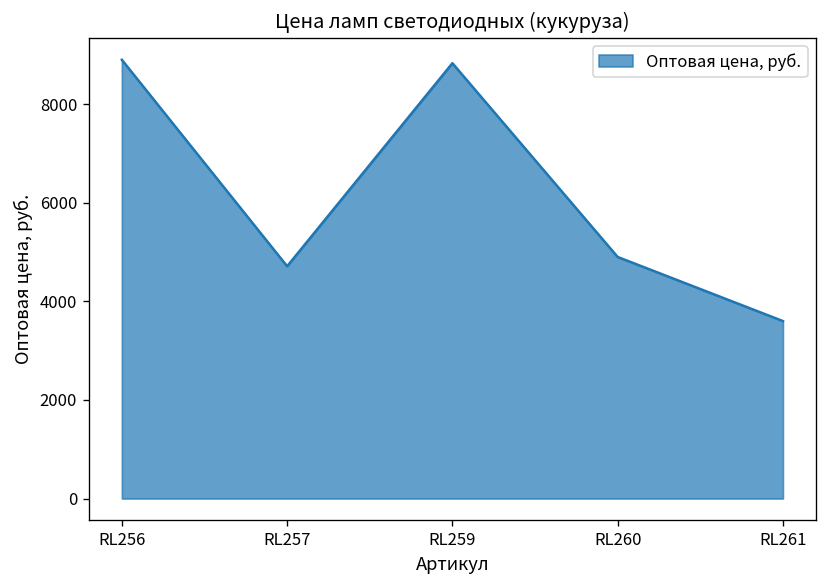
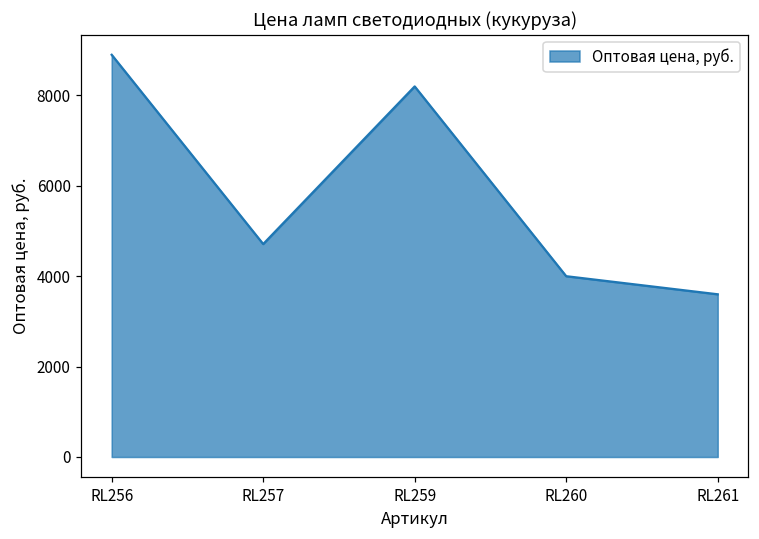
RL259: 8800 -> 8200
RL260: 4900 -> 4000
